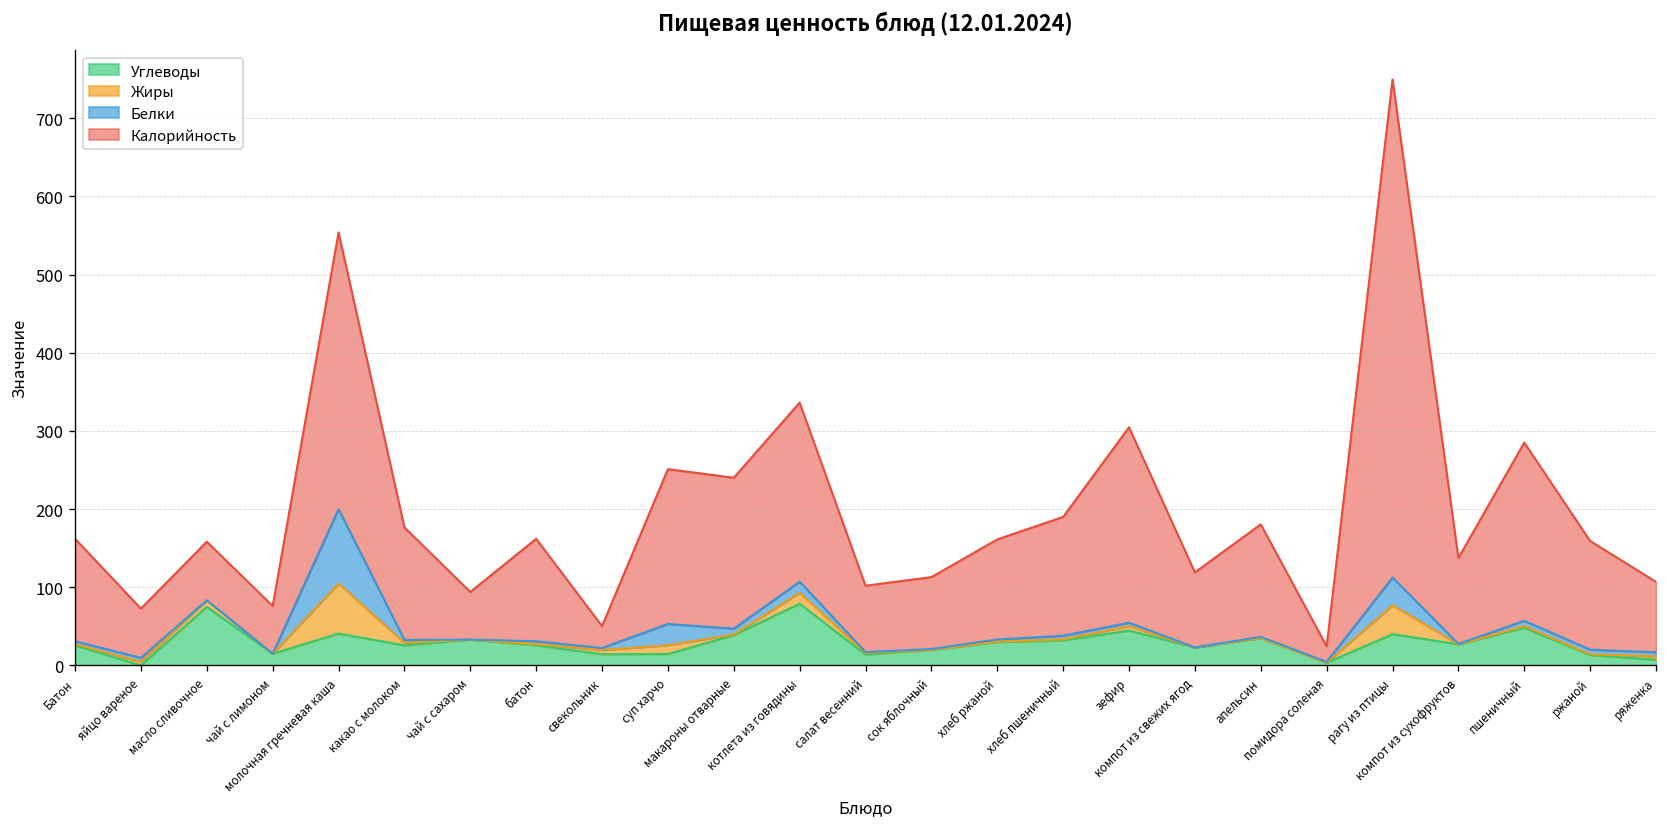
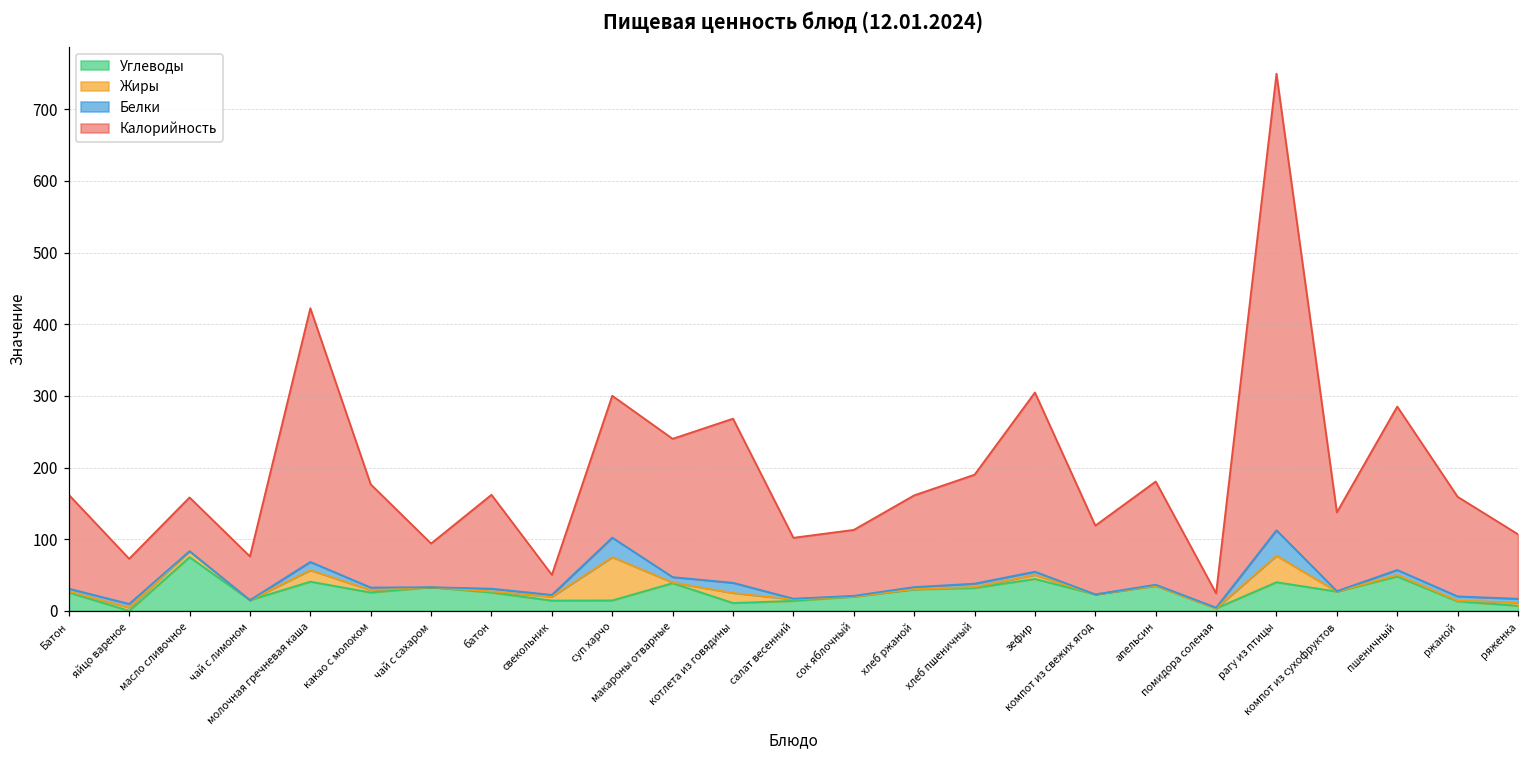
Жиры, молочная гречневая каша: 60 -> 20
Белки, молочная гречневая каша: 100 -> 10
Жиры, суп харчо: 10 -> 60
Углеводы, котлета из говядины: 80 -> 10
